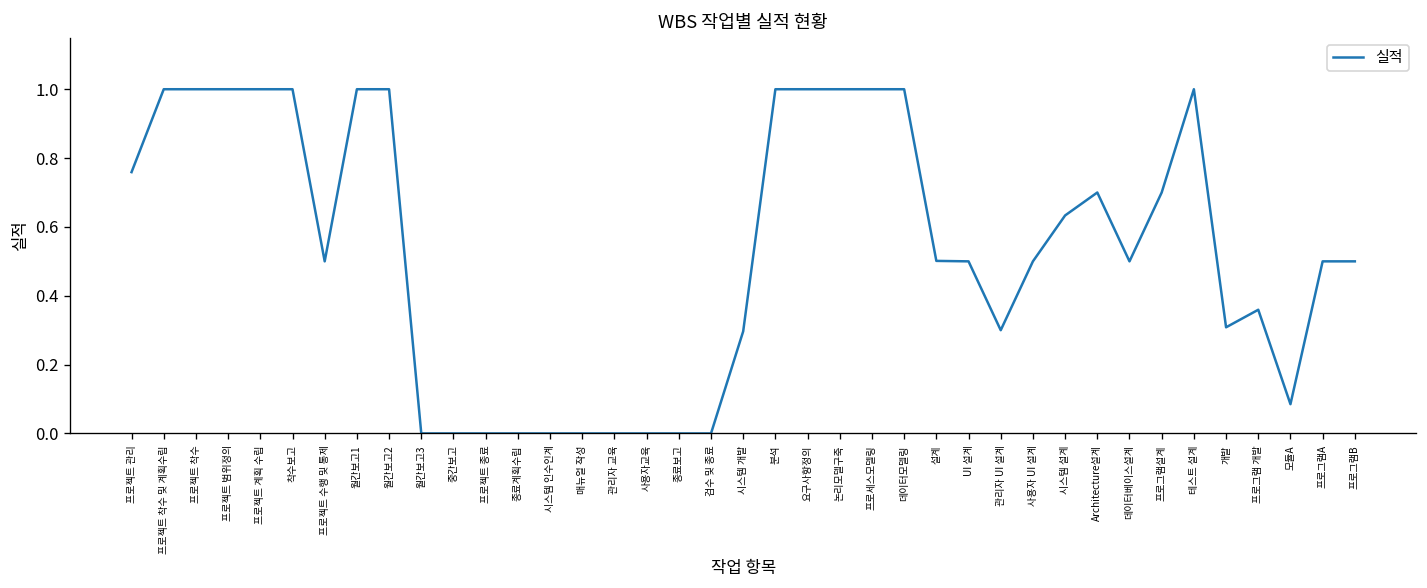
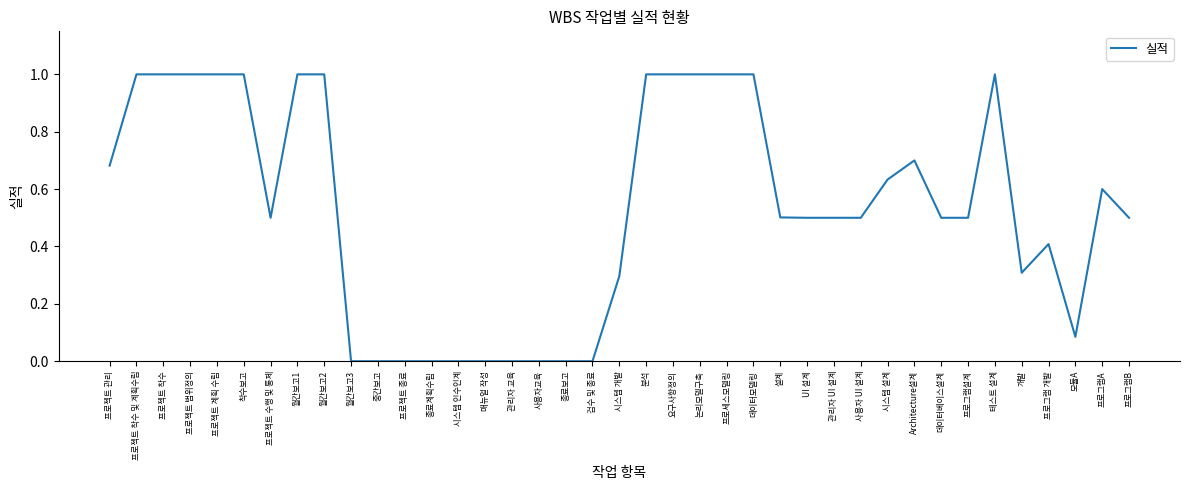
프로젝트 관리: 0.76 -> 0.68
관리자 UI 설계: 0.3 -> 0.5
프로그램설계: 0.7 -> 0.5
프로그램 개발: 0.36 -> 0.41
프로그램A: 0.5 -> 0.6
